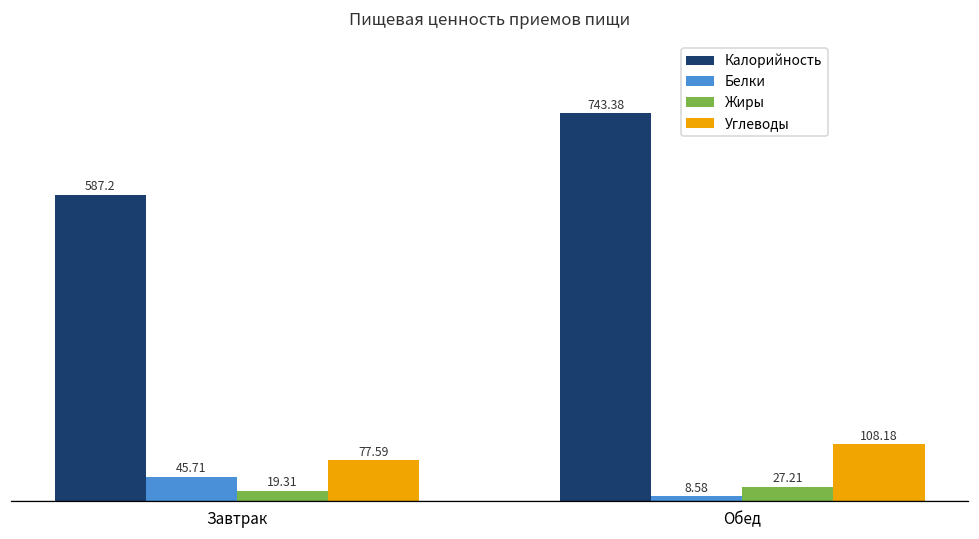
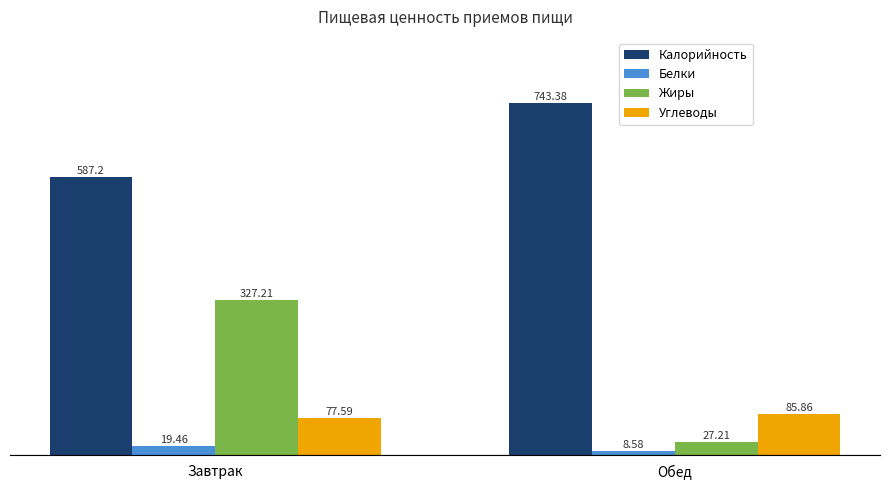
Белки, Завтрак: 45.71 -> 19.46
Жиры, Завтрак: 19.31 -> 327.21
Углеводы, Обед: 108.18 -> 85.86
